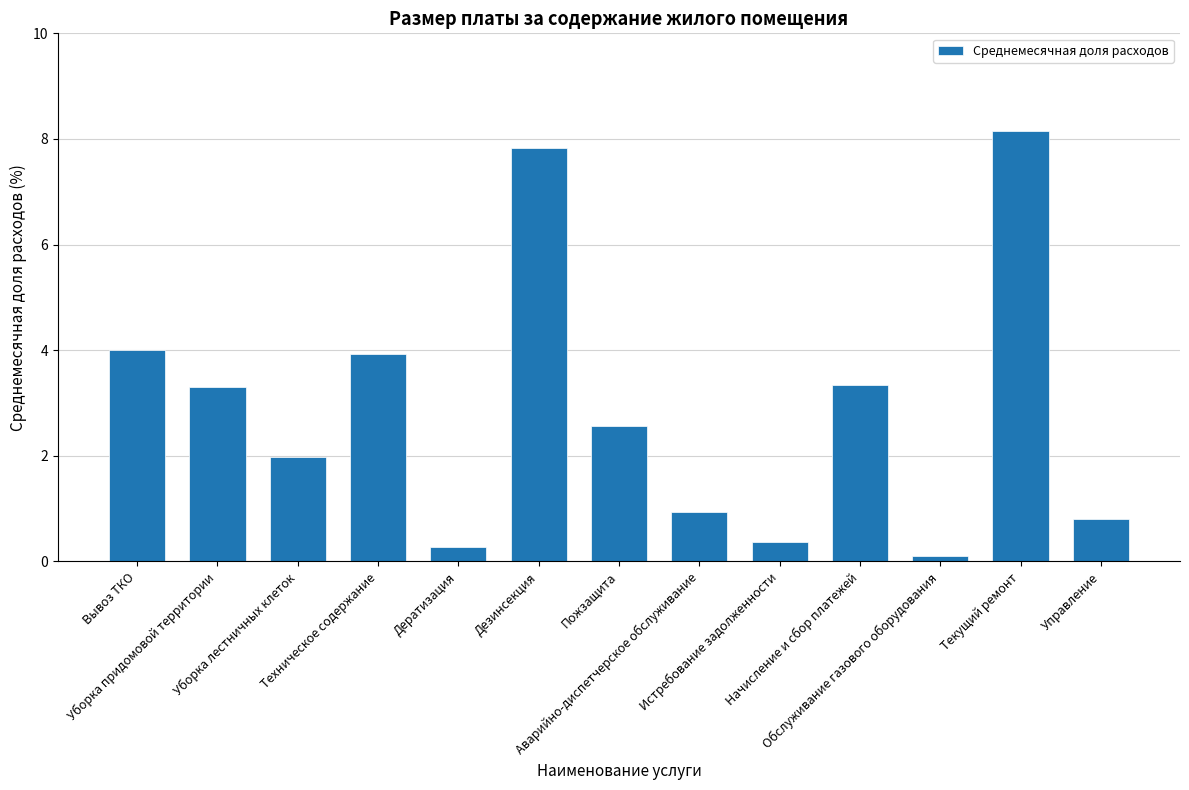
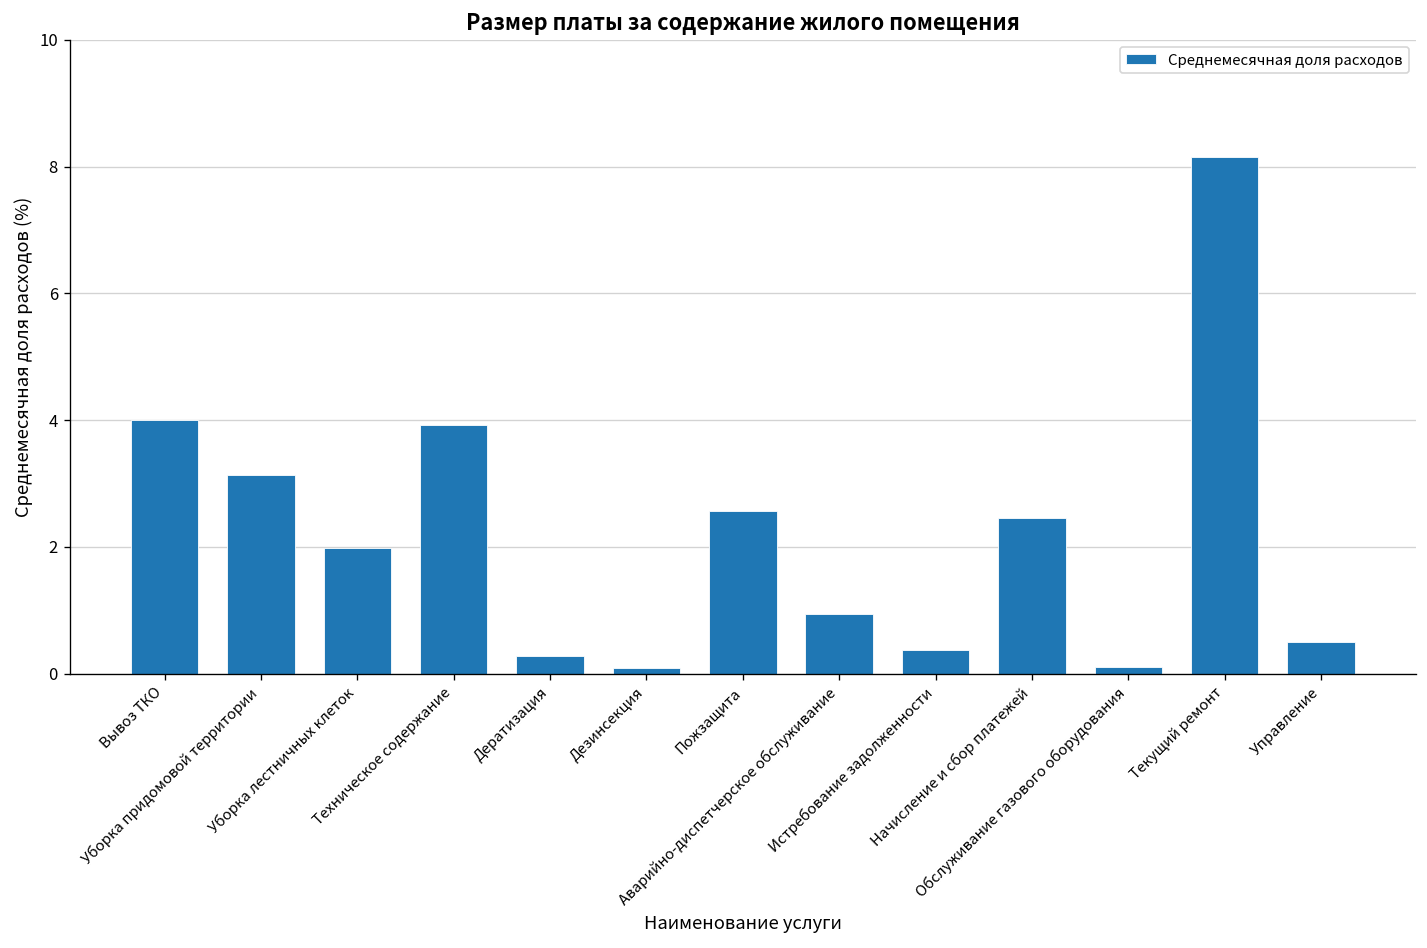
Уборка придомовой территории: 3.3 -> 3.1
Дезинсекция: 7.8 -> 0.1
Начисление и сбор платежей: 3.3 -> 2.5
Управление: 0.8 -> 0.5
